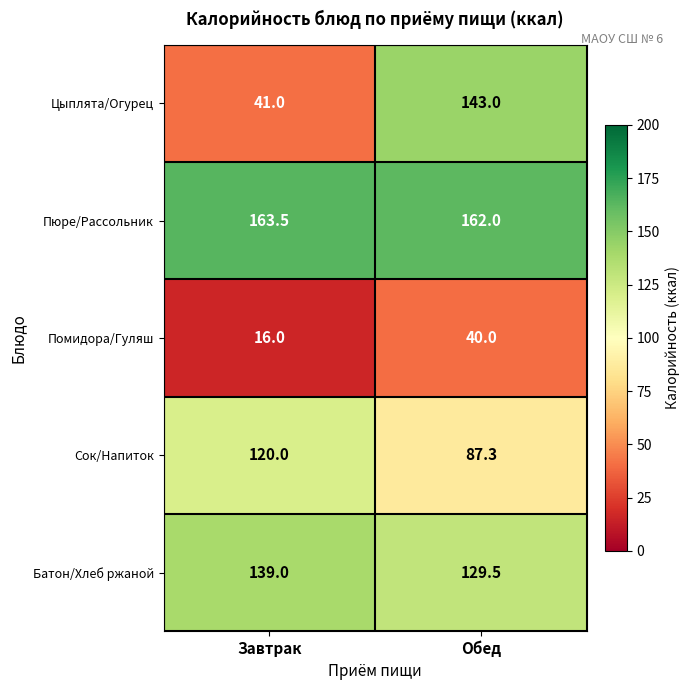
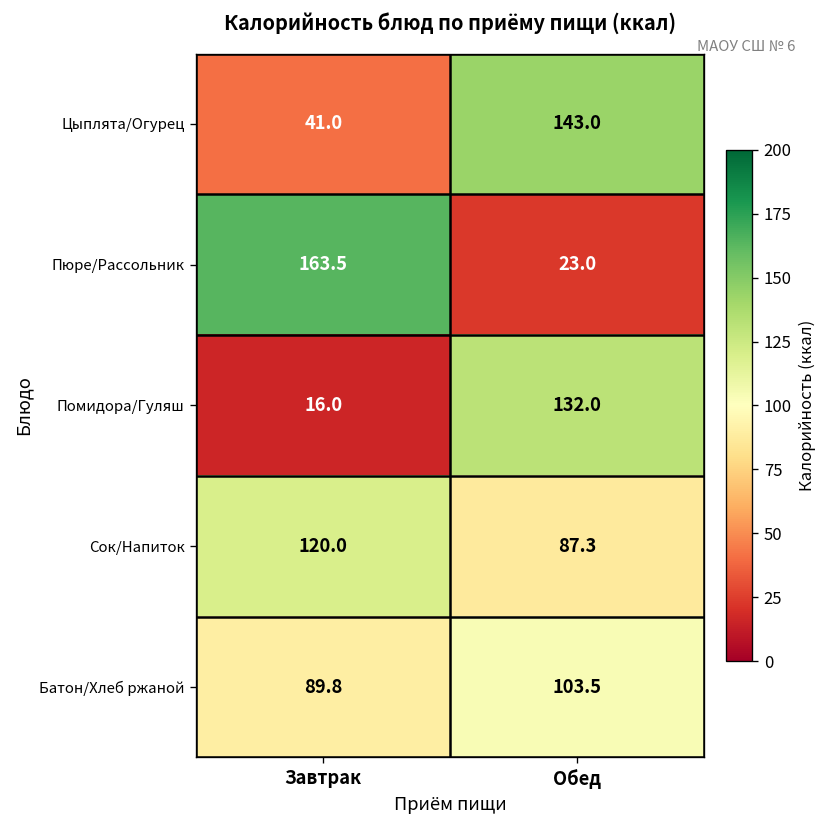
Пюре/Рассольник, Обед: 162.0 -> 23.0
Помидора/Гуляш, Обед: 40.0 -> 132.0
Батон/Хлеб ржаной, Завтрак: 139.0 -> 89.8
Батон/Хлеб ржаной, Обед: 129.5 -> 103.5
